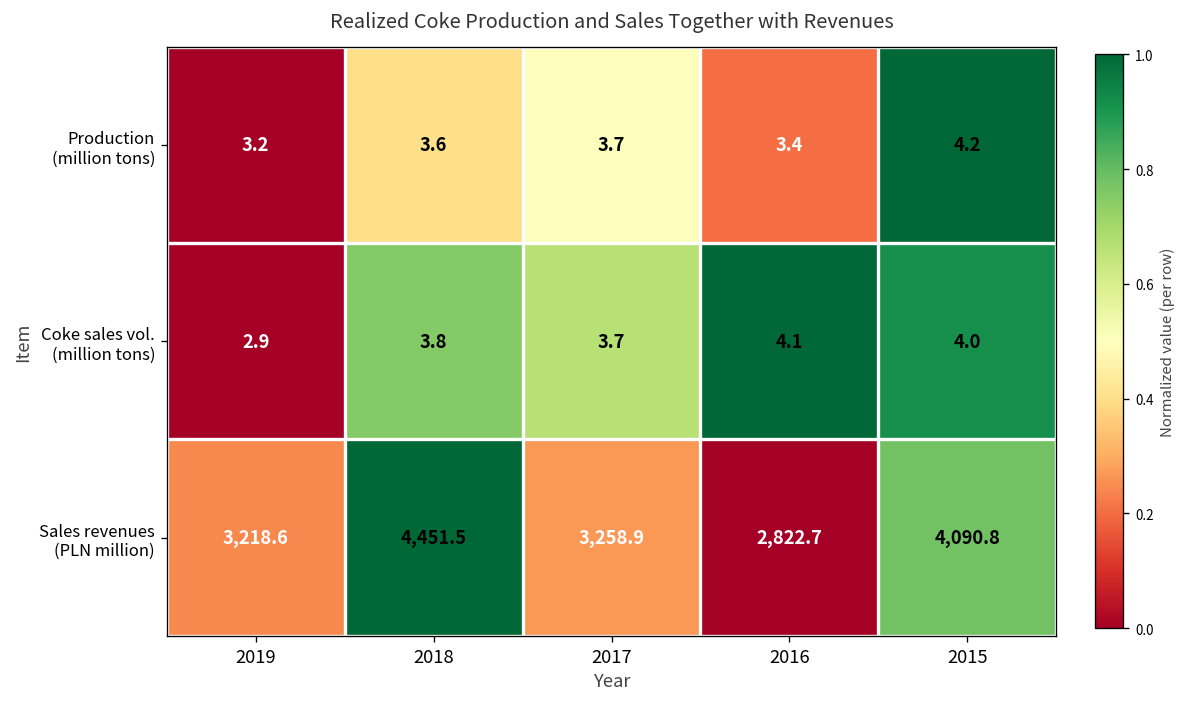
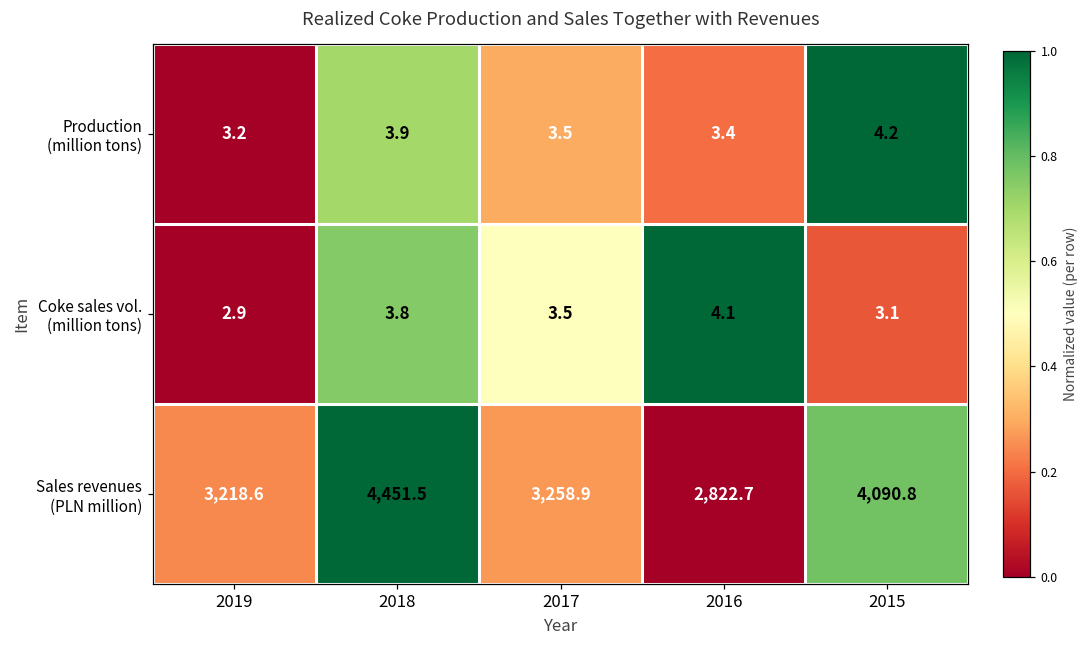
Production (million tons), 2018: 3.6 -> 3.9
Production (million tons), 2017: 3.7 -> 3.5
Coke sales vol. (million tons), 2017: 3.7 -> 3.5
Coke sales vol. (million tons), 2015: 4.0 -> 3.1
